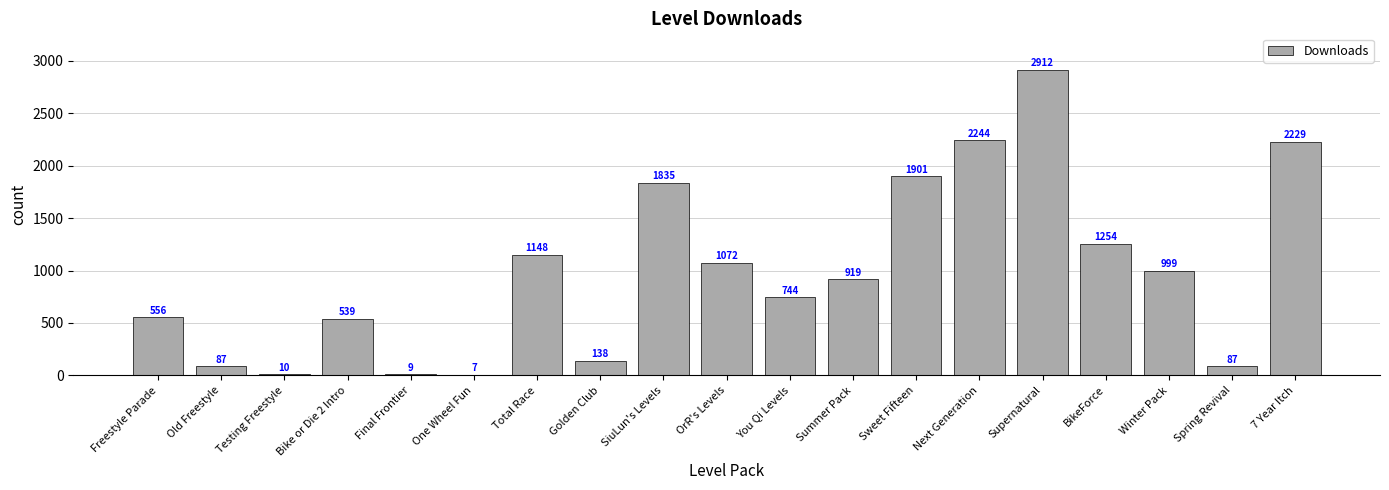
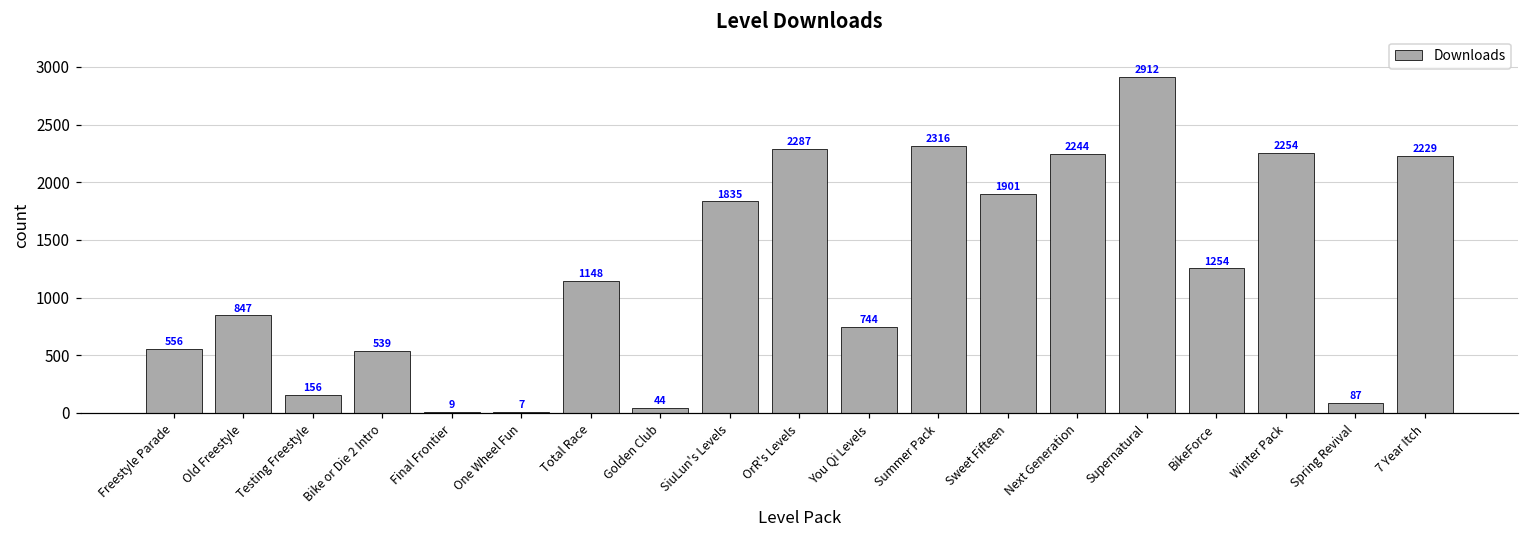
Old Freestyle: 87 -> 847
Testing Freestyle: 10 -> 156
Golden Club: 138 -> 44
OrR's Levels: 1072 -> 2287
Summer Pack: 919 -> 2316
Winter Pack: 999 -> 2254
